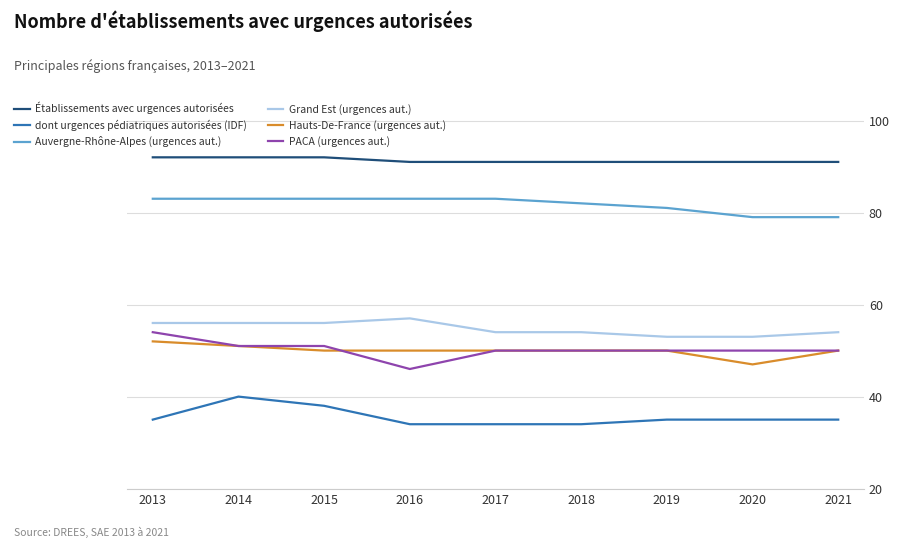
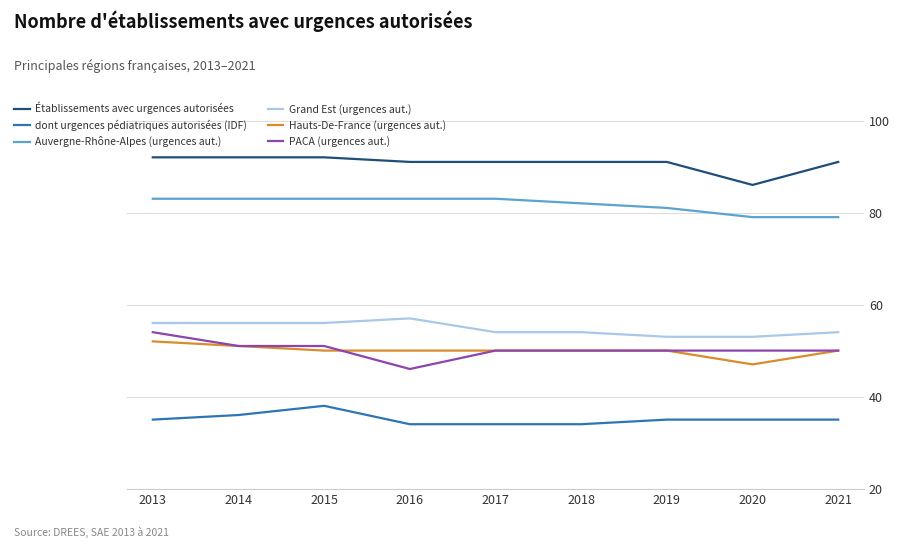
dont urgences pédiatriques autorisées (IDF), 2014: 40 -> 36
Établissements avec urgences autorisées, 2020: 91 -> 86
